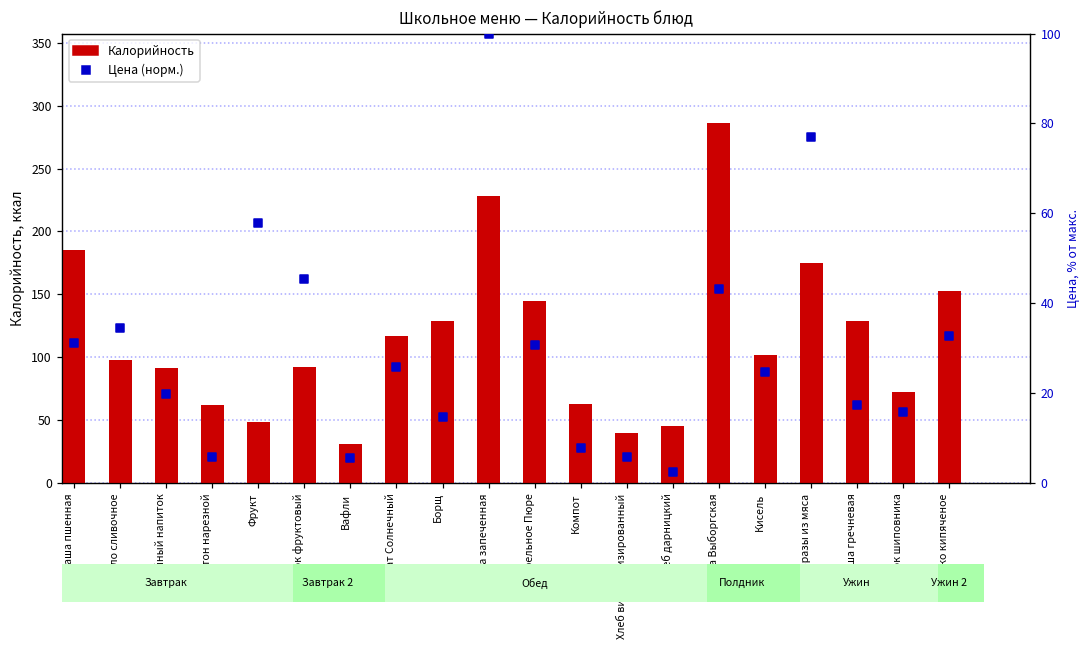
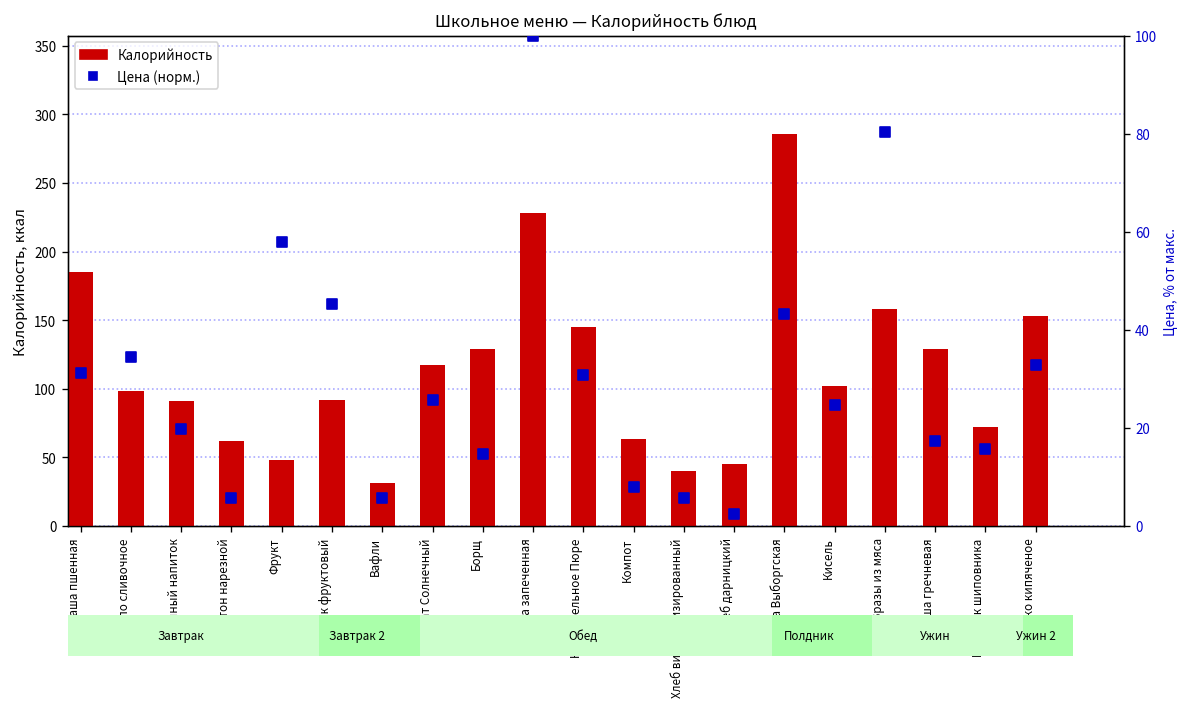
Калорийность, Зразы из мяса: 175 -> 158
Цена (норм.), Зразы из мяса: 77 -> 80
